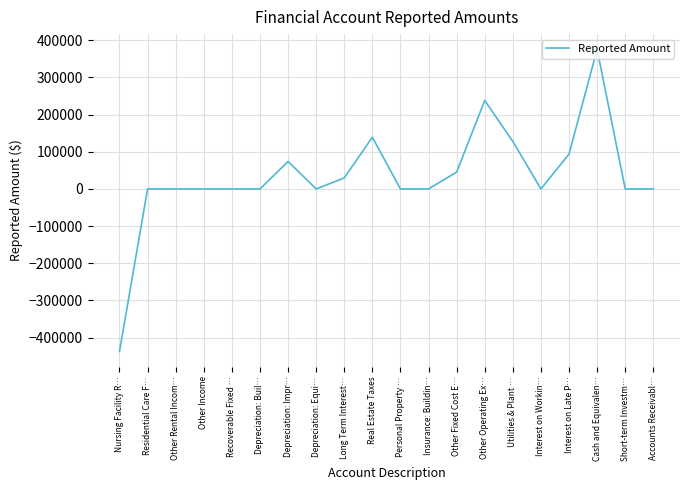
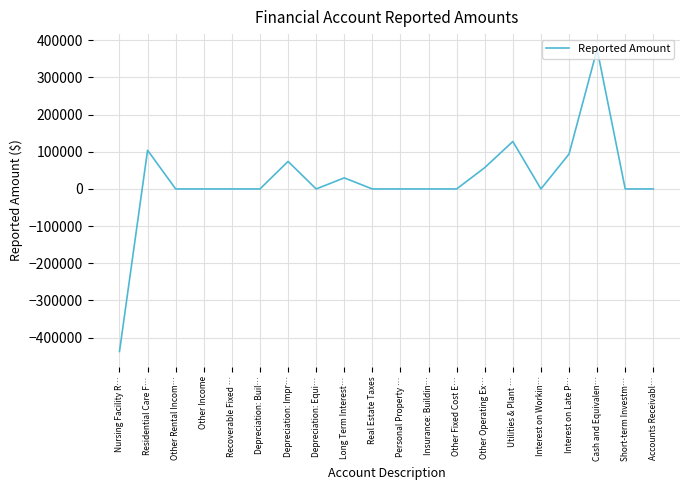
Residential Care F…: 0 -> 100000
Real Estate Taxes: 140000 -> 0
Other Fixed Cost E…: 50000 -> 0
Other Operating Ex…: 240000 -> 60000
